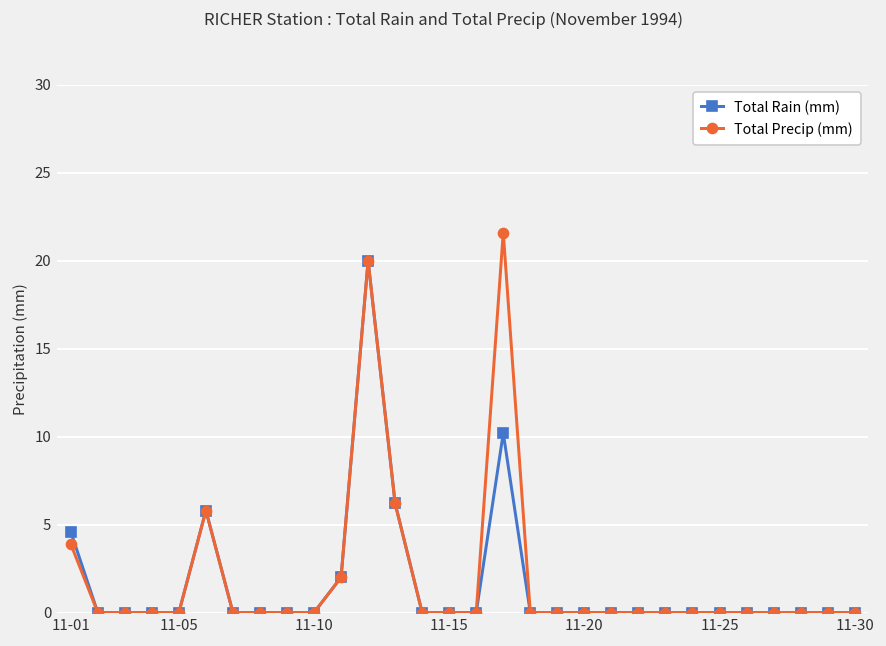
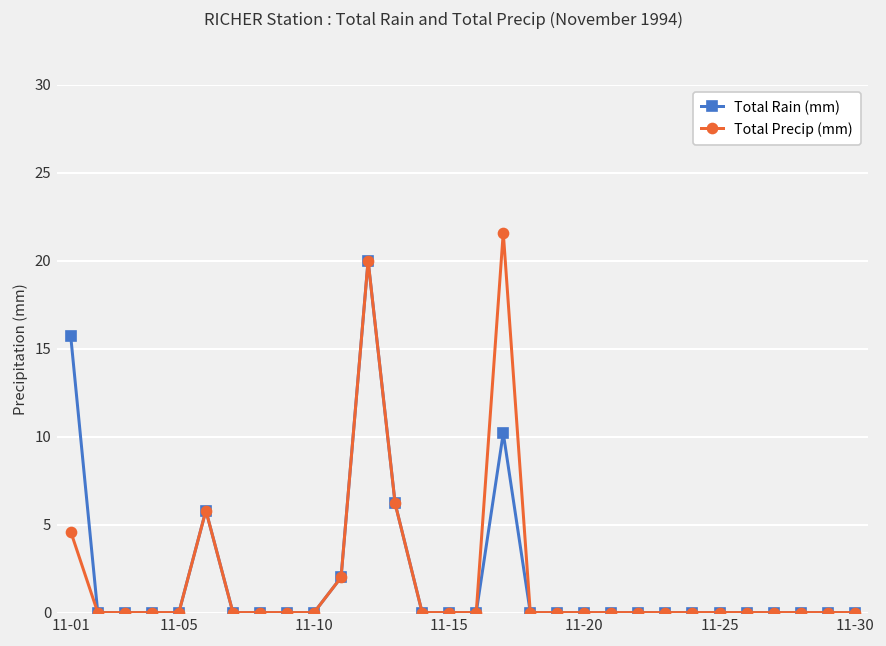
Total Rain (mm), 11-01: 4.6 -> 15.7
Total Precip (mm), 11-01: 3.9 -> 4.6
